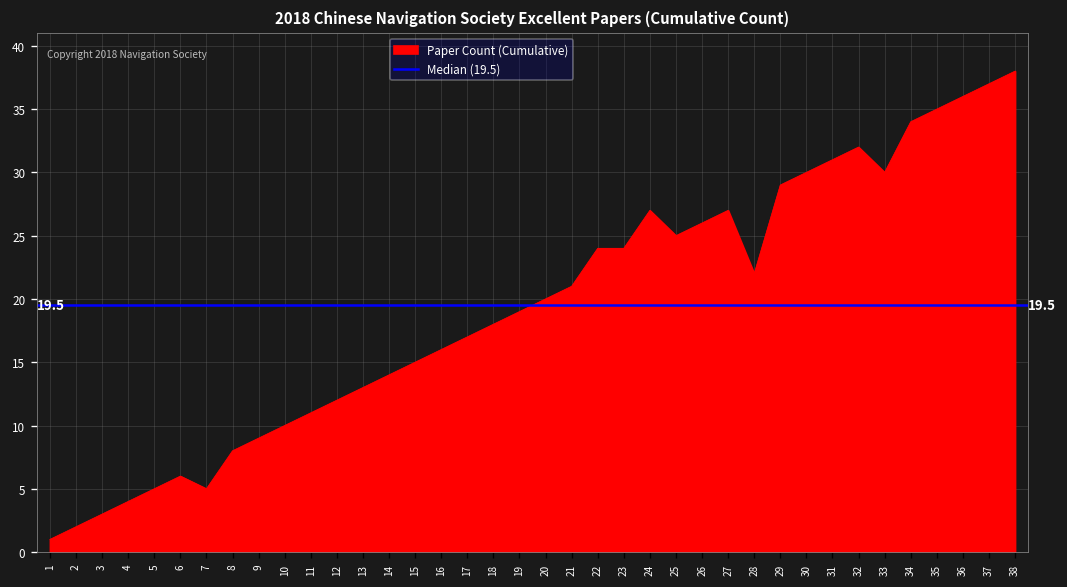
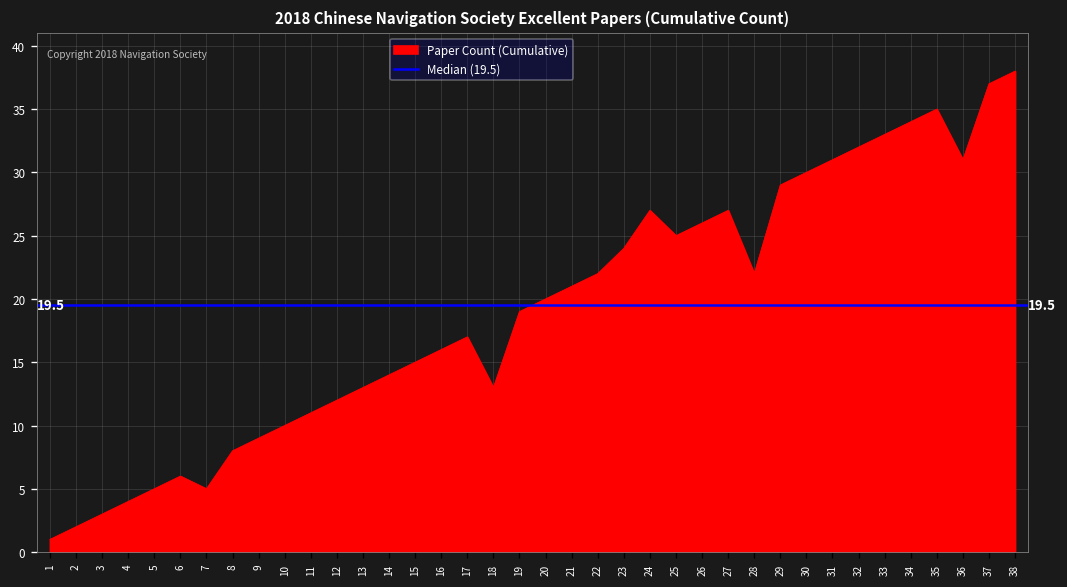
18: 18 -> 13
22: 24 -> 22
33: 30 -> 33
36: 36 -> 31
